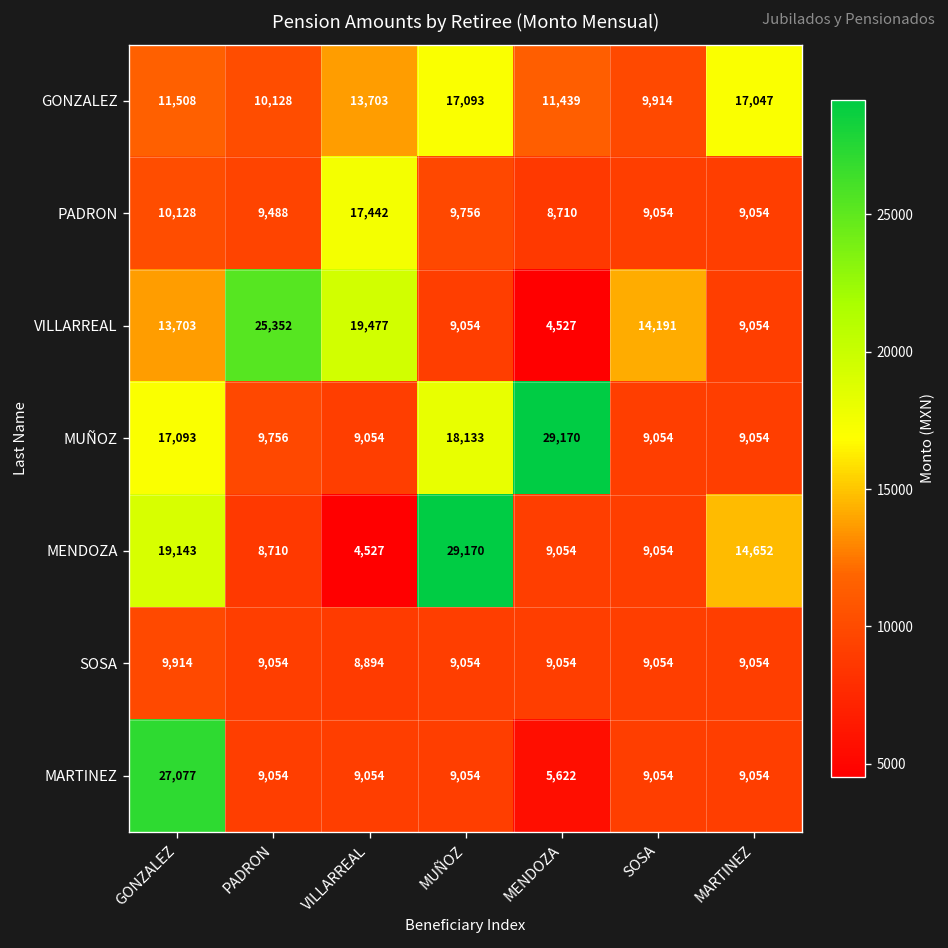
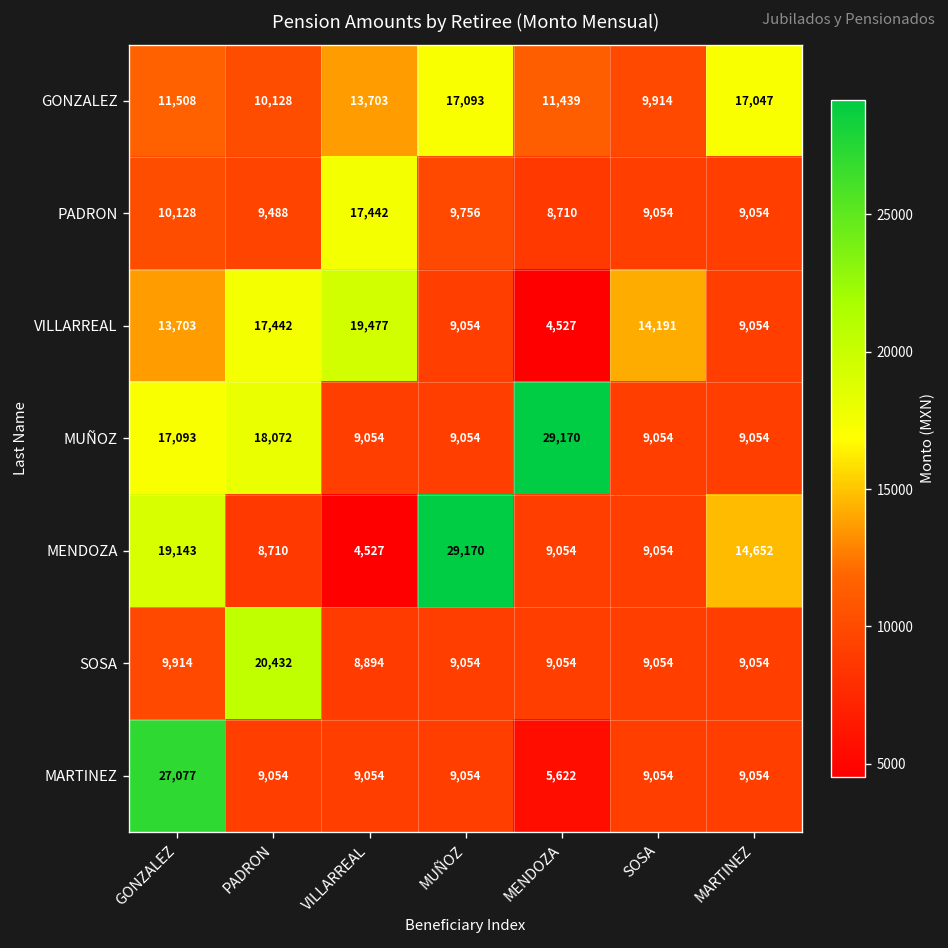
VILLARREAL, PADRON: 25,352 -> 17,442
MUÑOZ, PADRON: 9,756 -> 18,072
MUÑOZ, MUÑOZ: 18,133 -> 9,054
SOSA, PADRON: 9,054 -> 20,432
